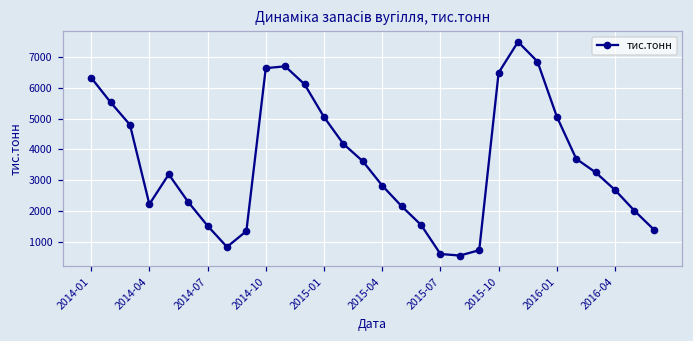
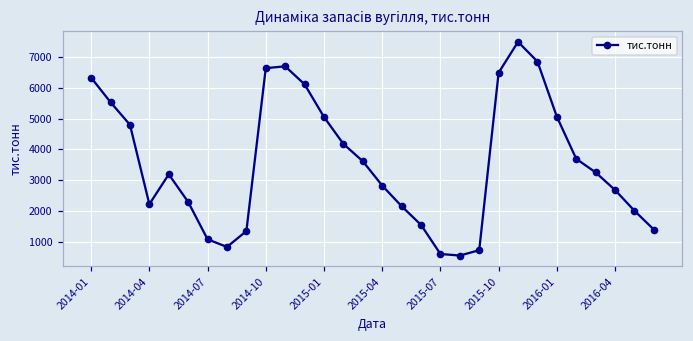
2014-07: 1500 -> 1100
